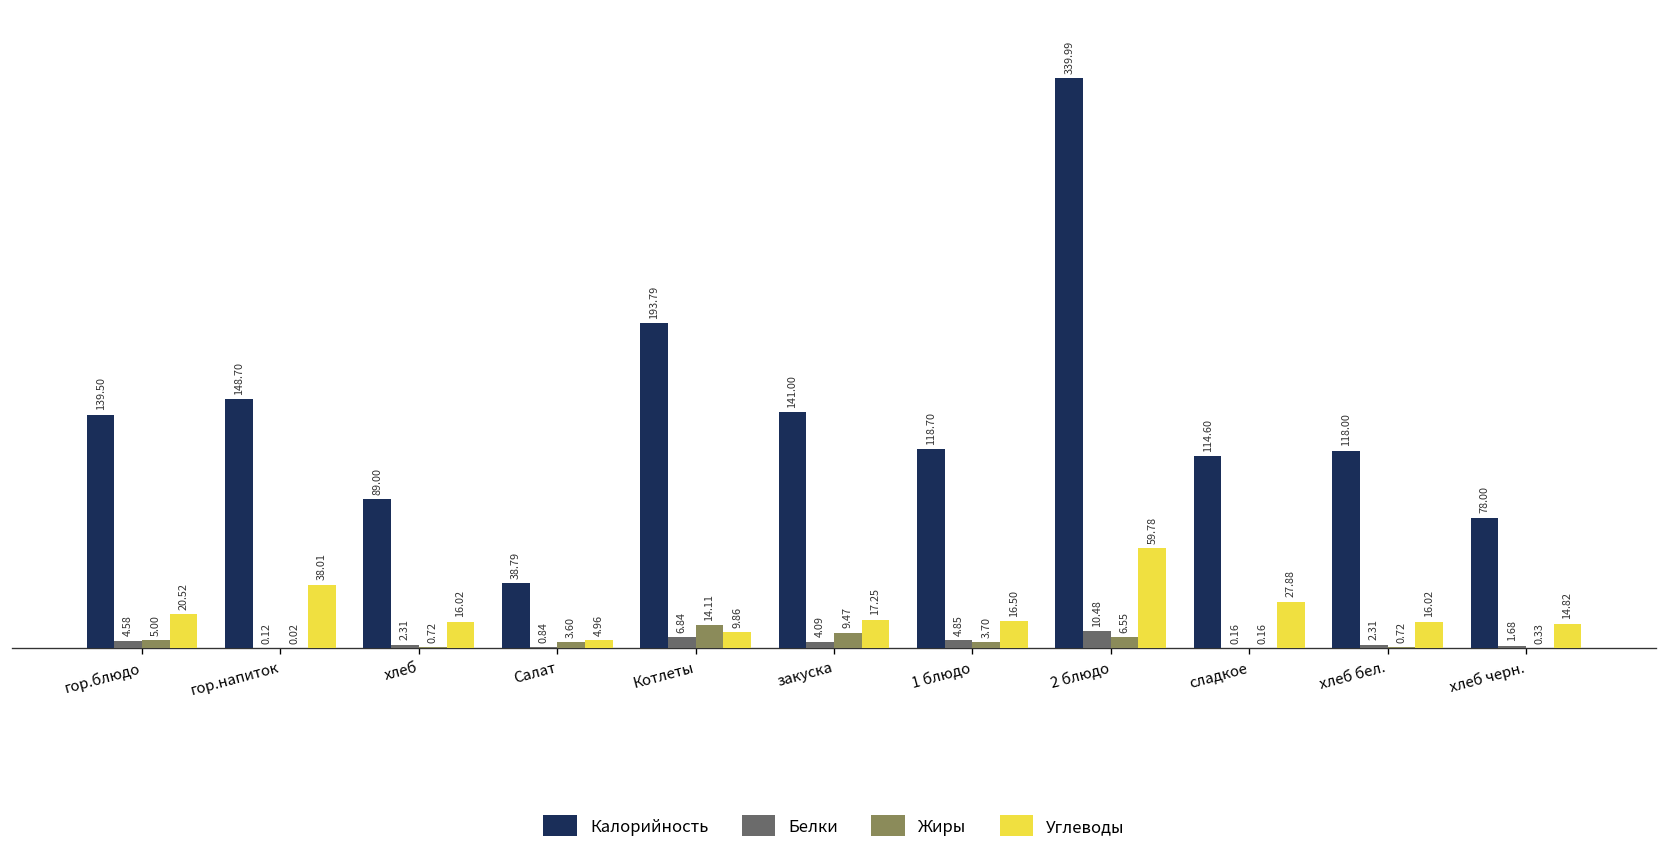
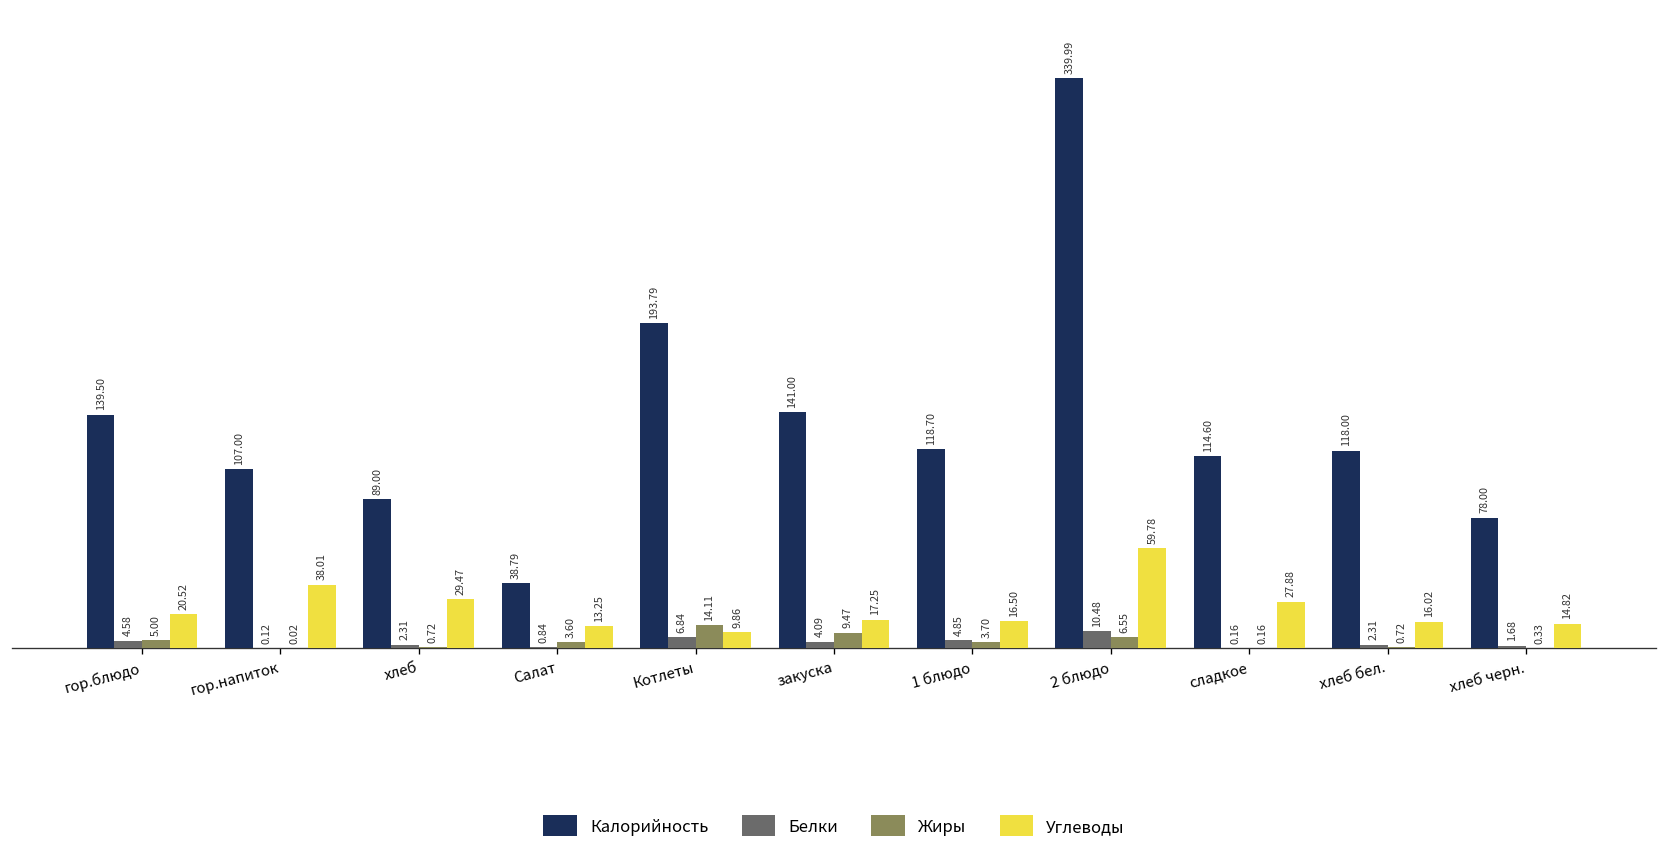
Калорийность, гор.напиток: 148.70 -> 107.00
Углеводы, хлеб: 16.02 -> 29.47
Углеводы, Салат: 4.96 -> 13.25
